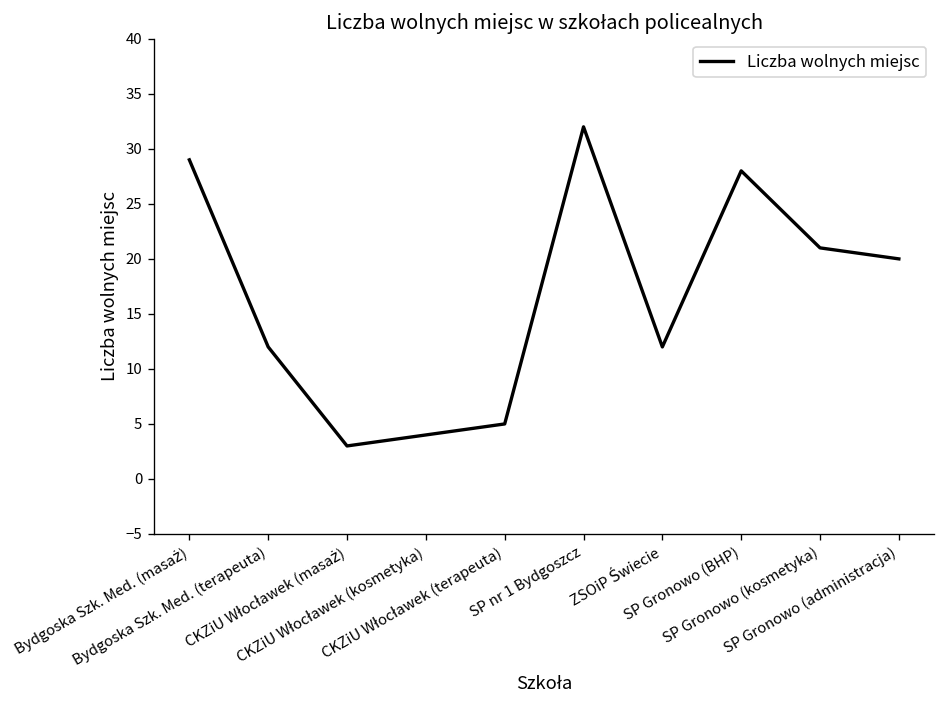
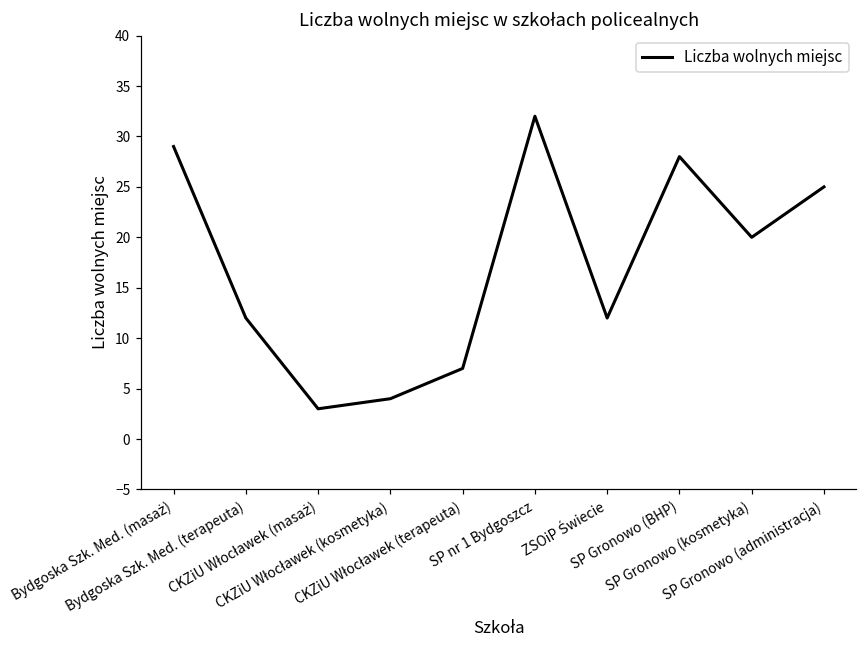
CKZiU Włocławek (terapeuta): 5 -> 7
SP Gronowo (kosmetyka): 21 -> 20
SP Gronowo (administracja): 20 -> 25
